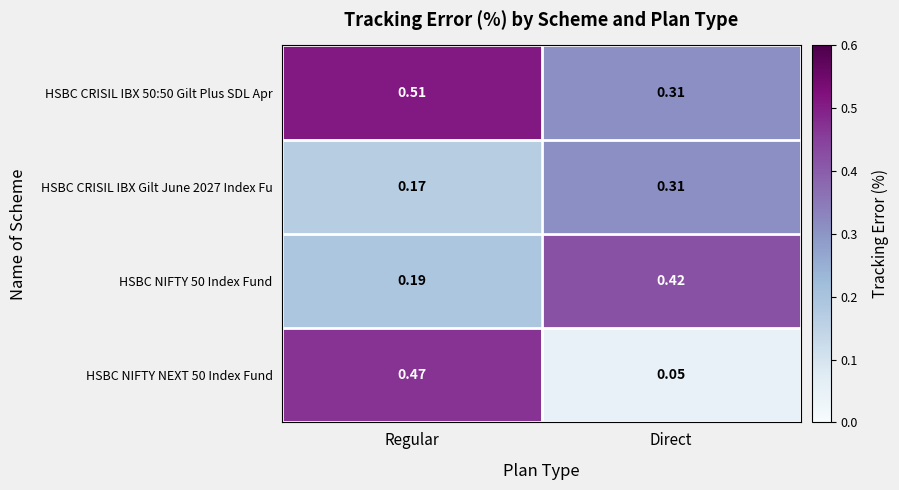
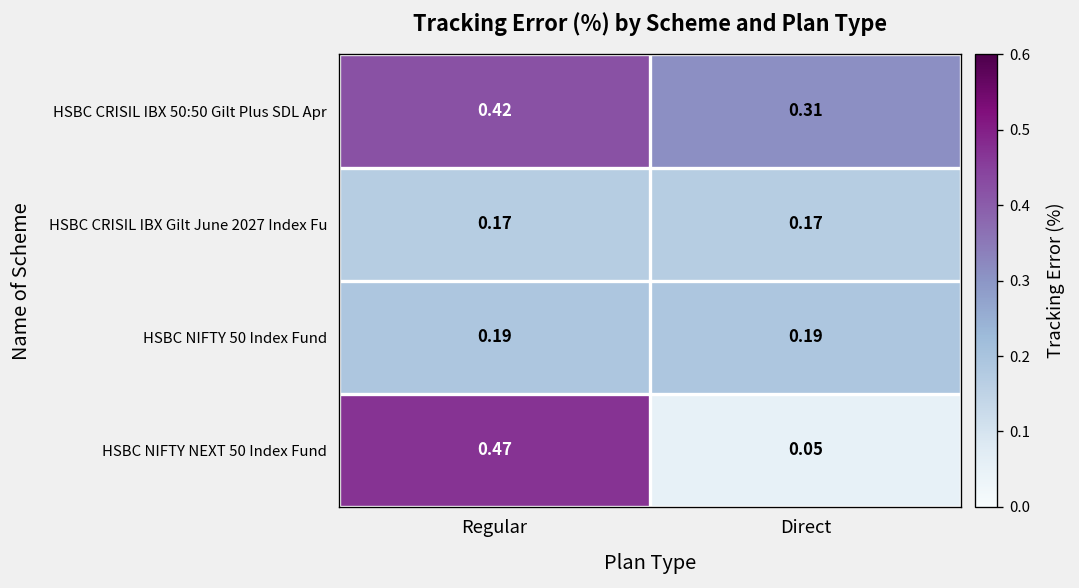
HSBC CRISIL IBX 50:50 Gilt Plus SDL Apr, Regular: 0.51 -> 0.42
HSBC CRISIL IBX Gilt June 2027 Index Fu, Direct: 0.31 -> 0.17
HSBC NIFTY 50 Index Fund, Direct: 0.42 -> 0.19
